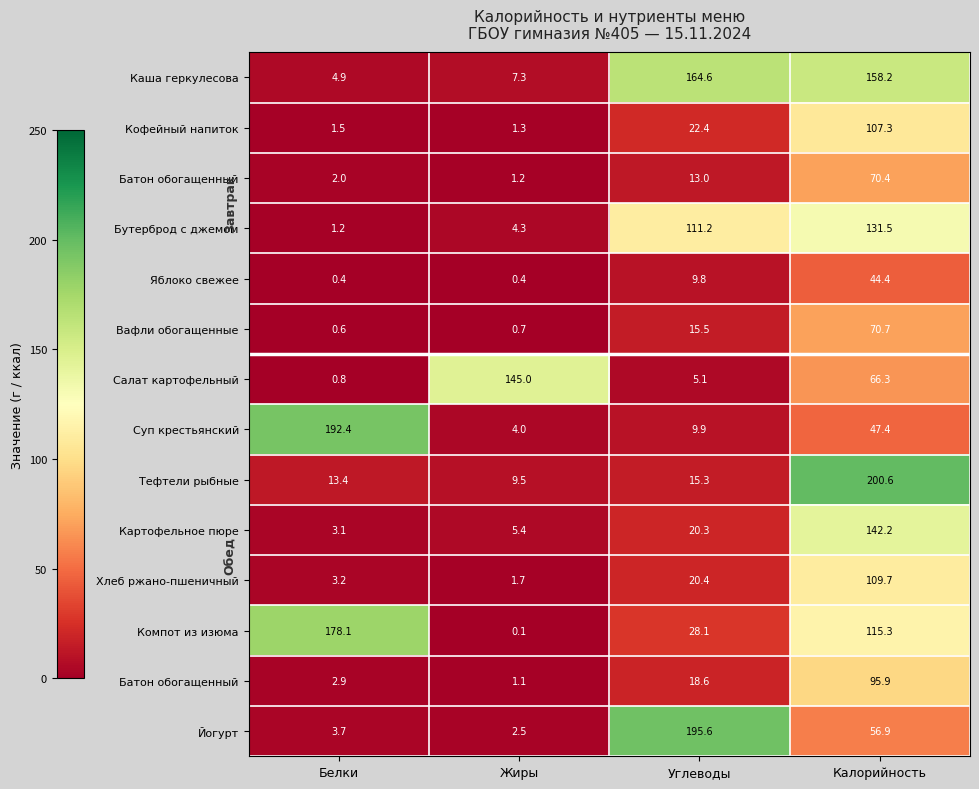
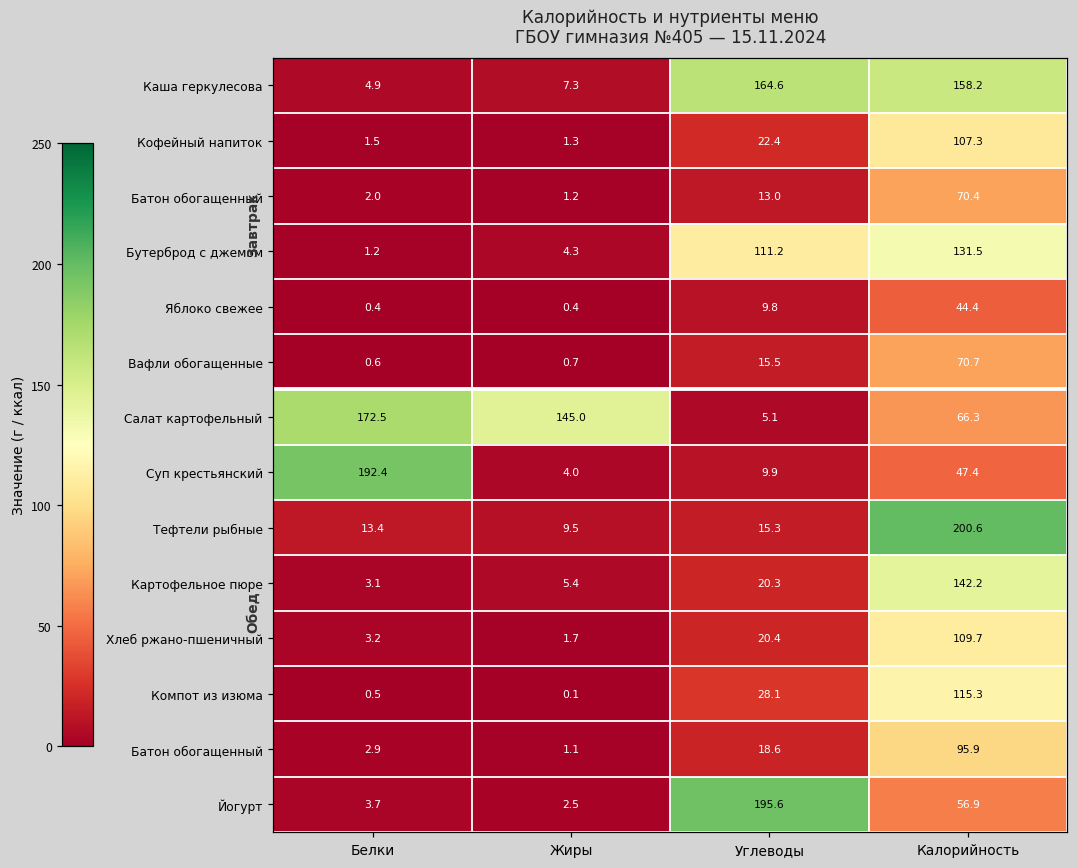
Салат картофельный, Белки: 0.8 -> 172.5
Компот из изюма, Белки: 178.1 -> 0.5
